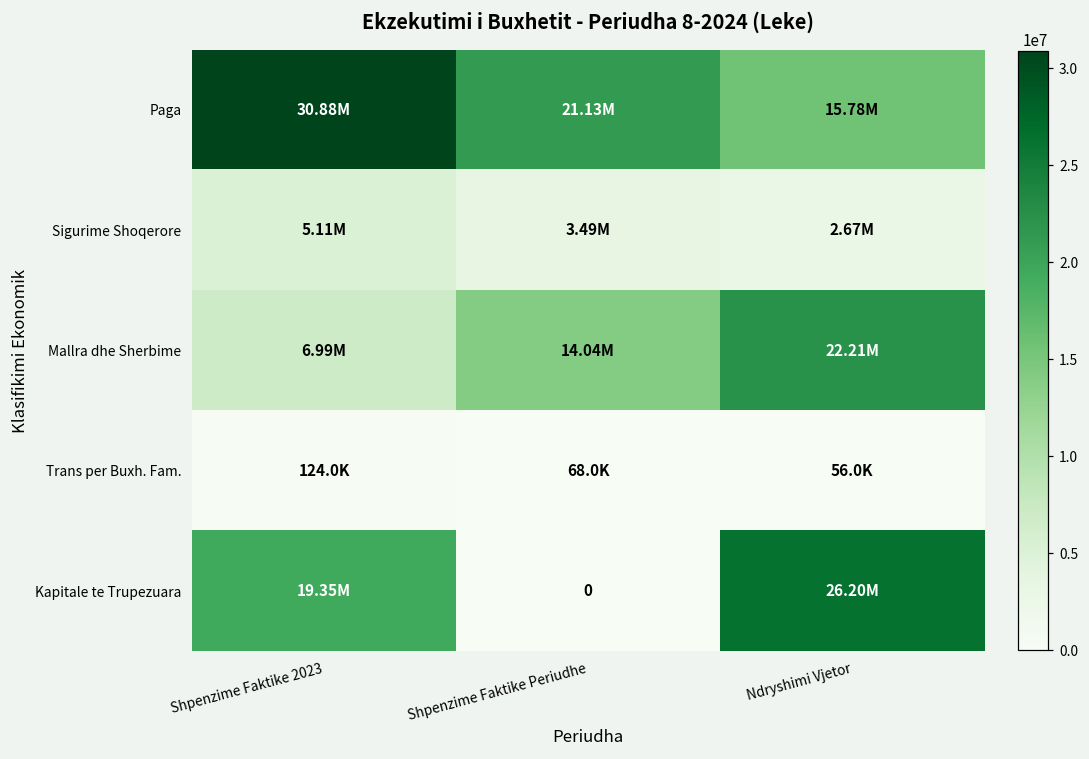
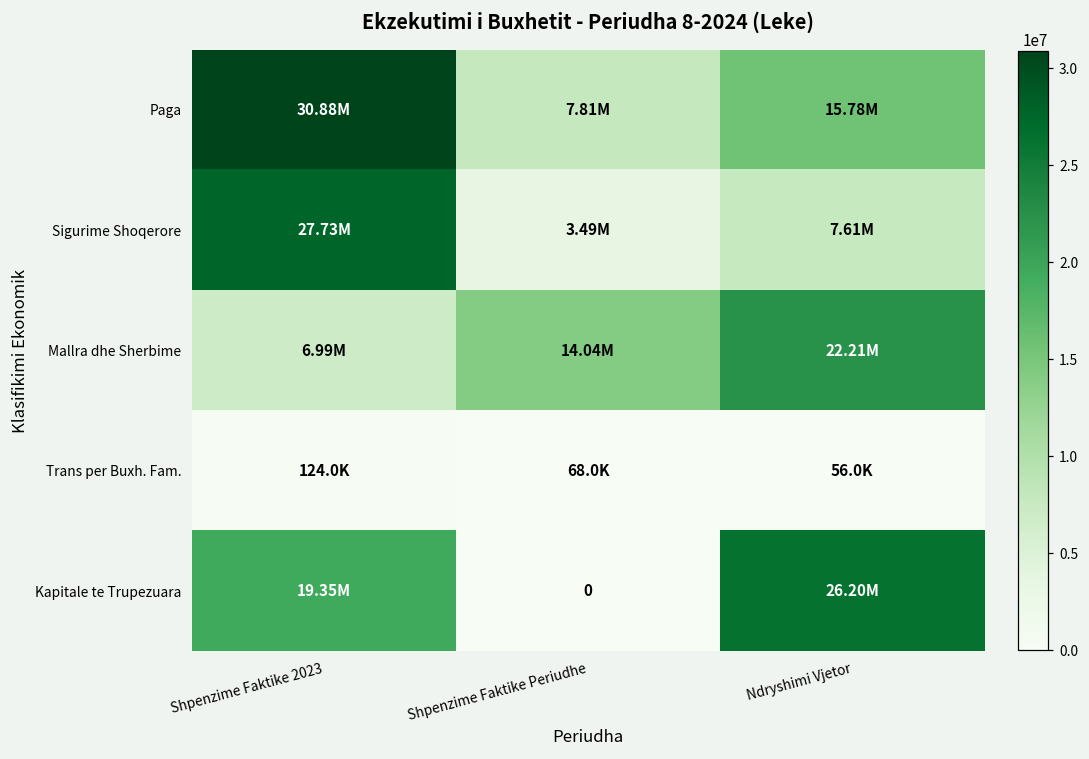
Paga, Shpenzime Faktike Periudhe: 21.13M -> 7.81M
Sigurime Shoqerore, Shpenzime Faktike 2023: 5.11M -> 27.73M
Sigurime Shoqerore, Ndryshimi Vjetor: 2.67M -> 7.61M
